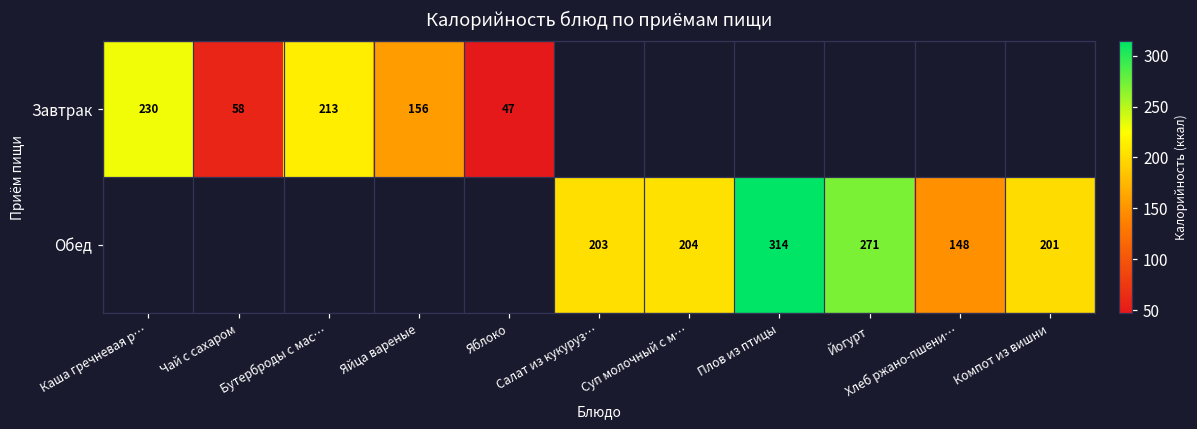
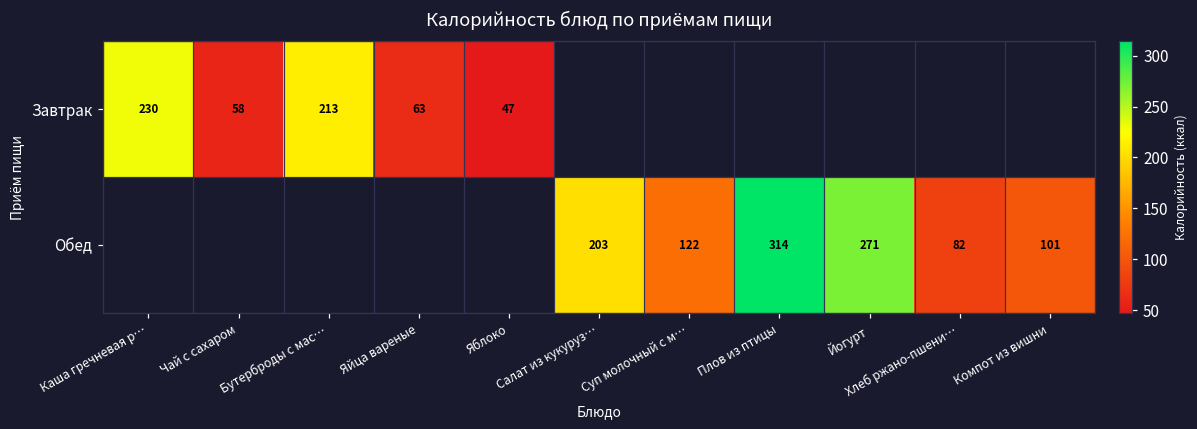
Завтрак, Яйца вареные: 156 -> 63
Обед, Суп молочный с м…: 204 -> 122
Обед, Хлеб ржано-пшени…: 148 -> 82
Обед, Компот из вишни: 201 -> 101
